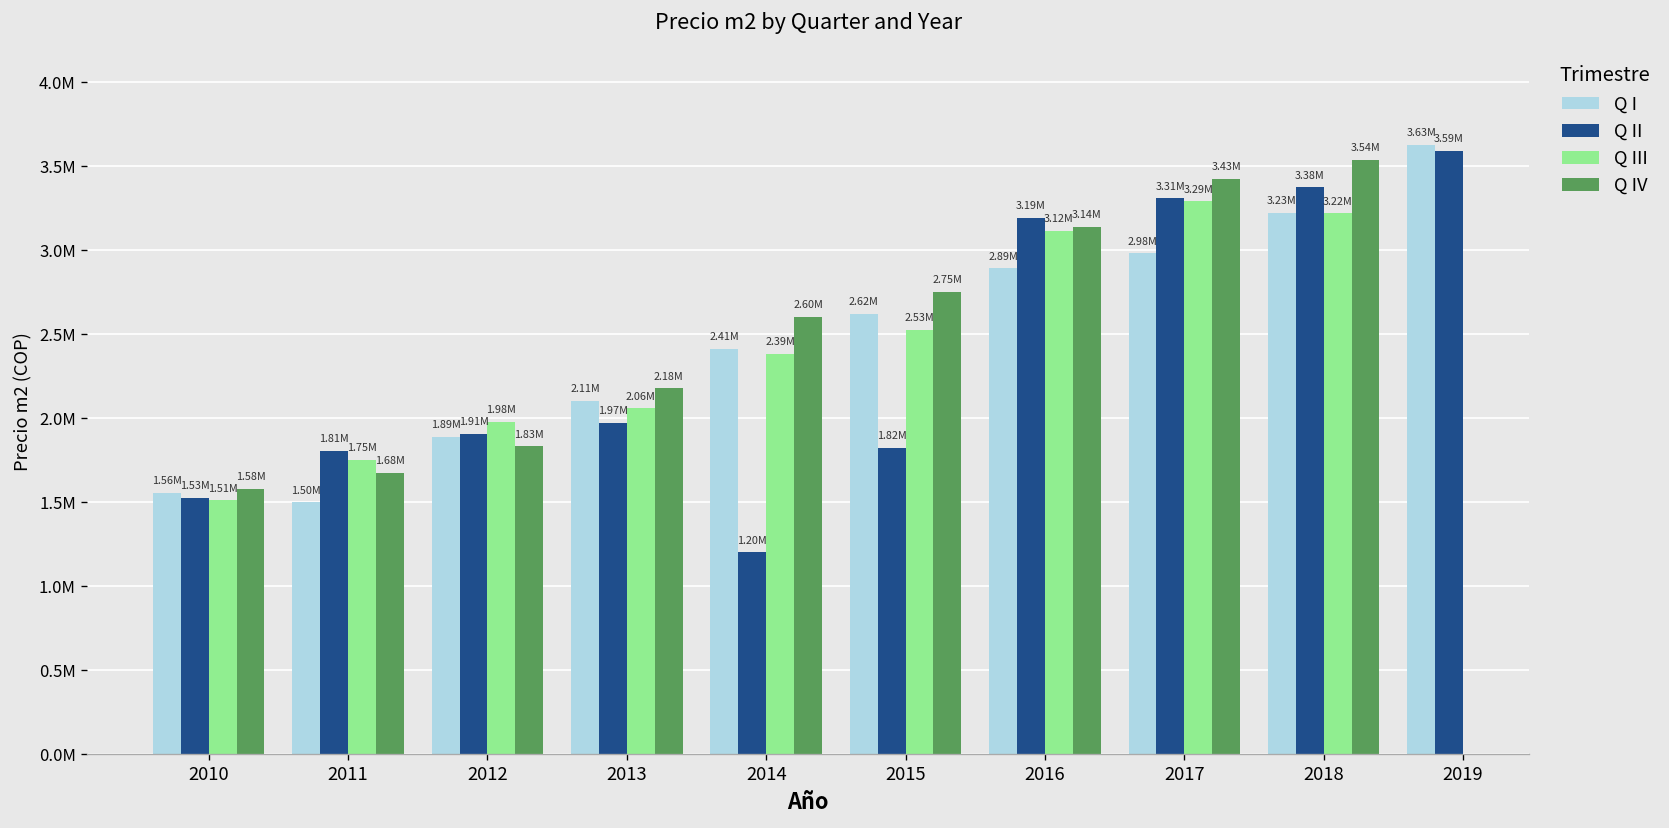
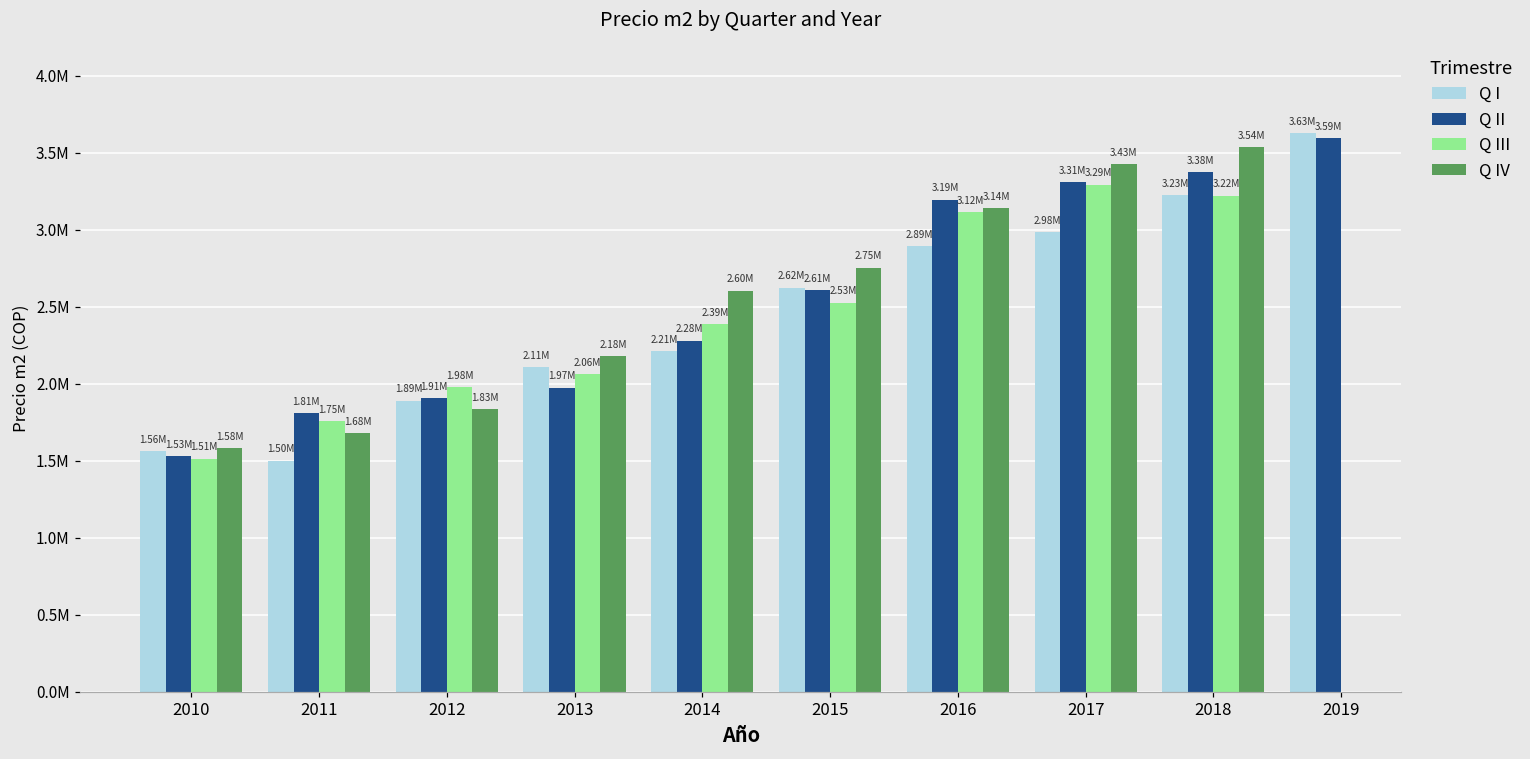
Q I, 2014: 2.41M -> 2.21M
Q II, 2014: 1.20M -> 2.28M
Q II, 2015: 1.82M -> 2.61M
